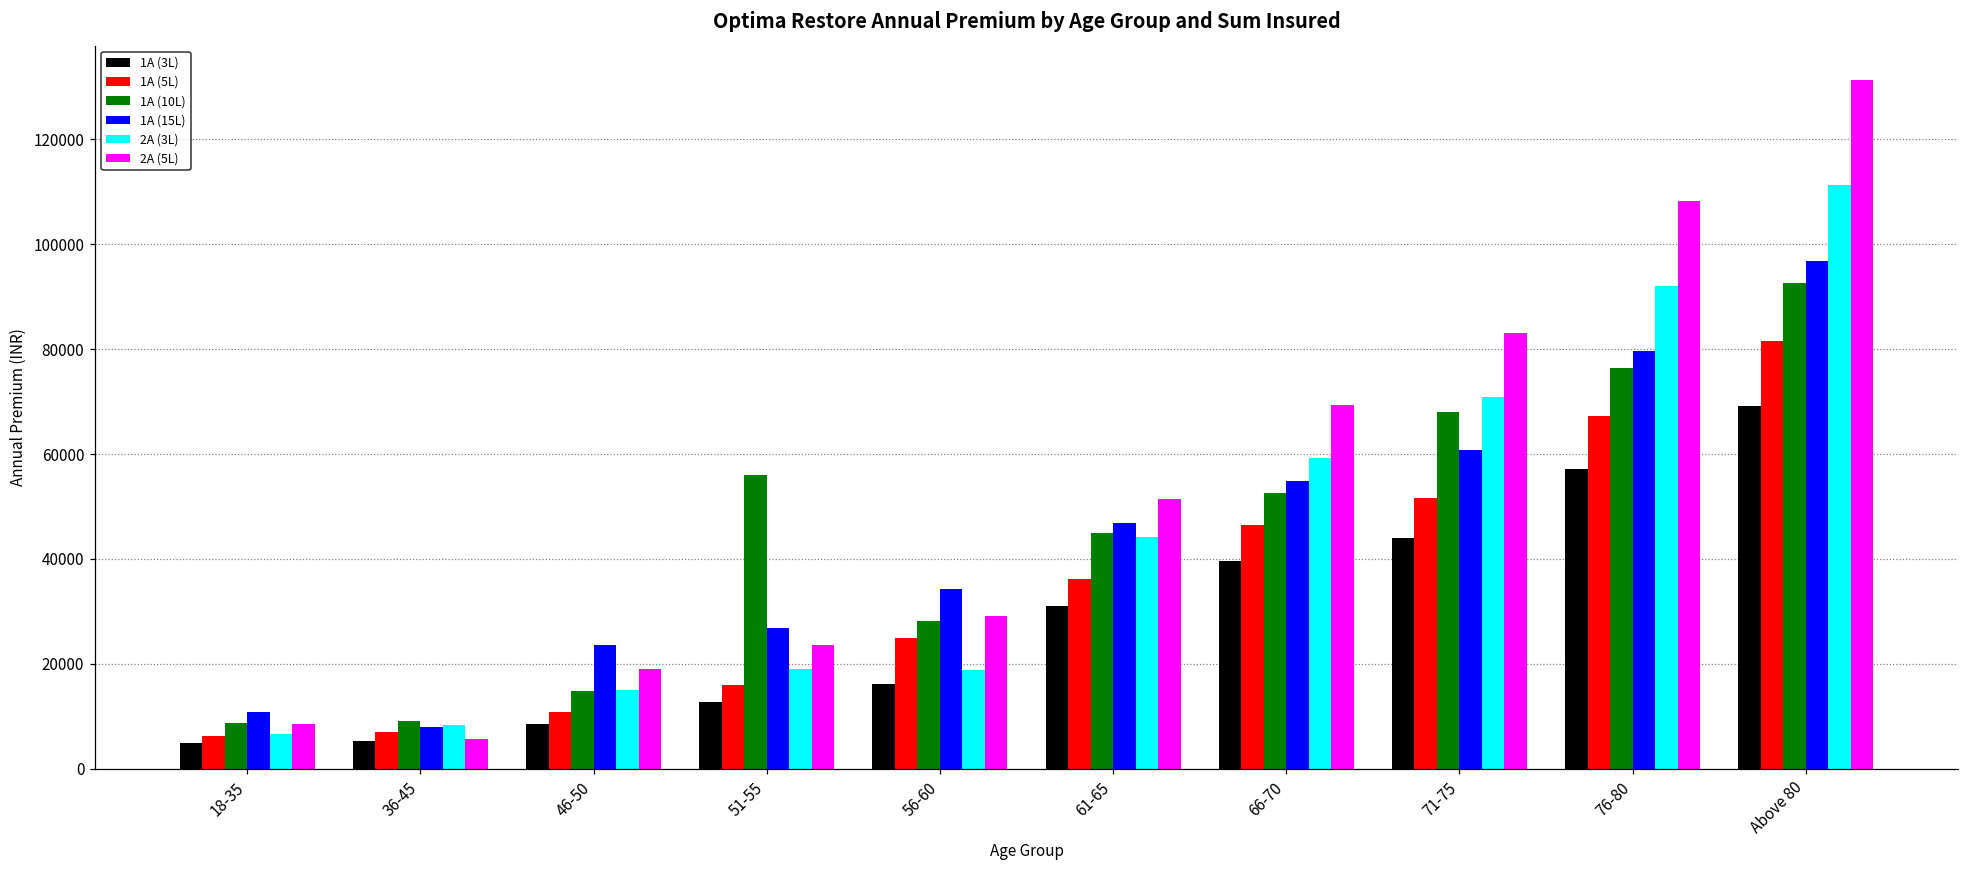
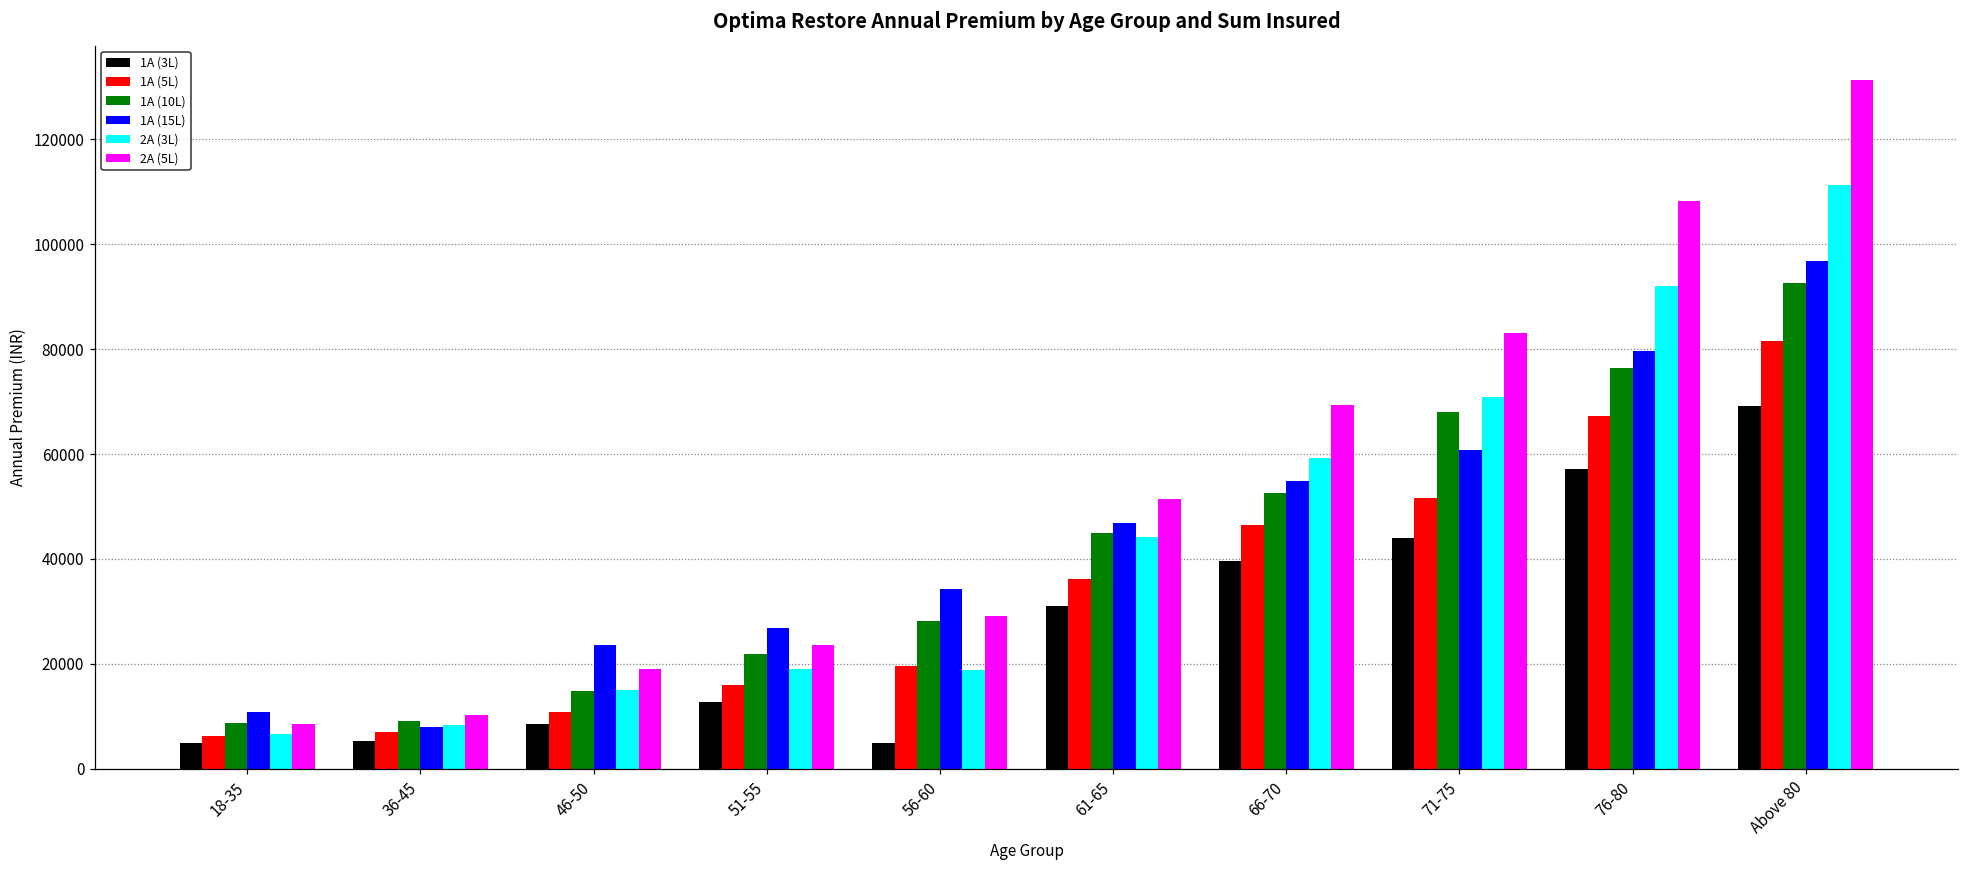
2A (5L), 36-45: 6000 -> 10000
1A (10L), 51-55: 56000 -> 22000
1A (3L), 56-60: 16000 -> 5000
1A (5L), 56-60: 25000 -> 20000
